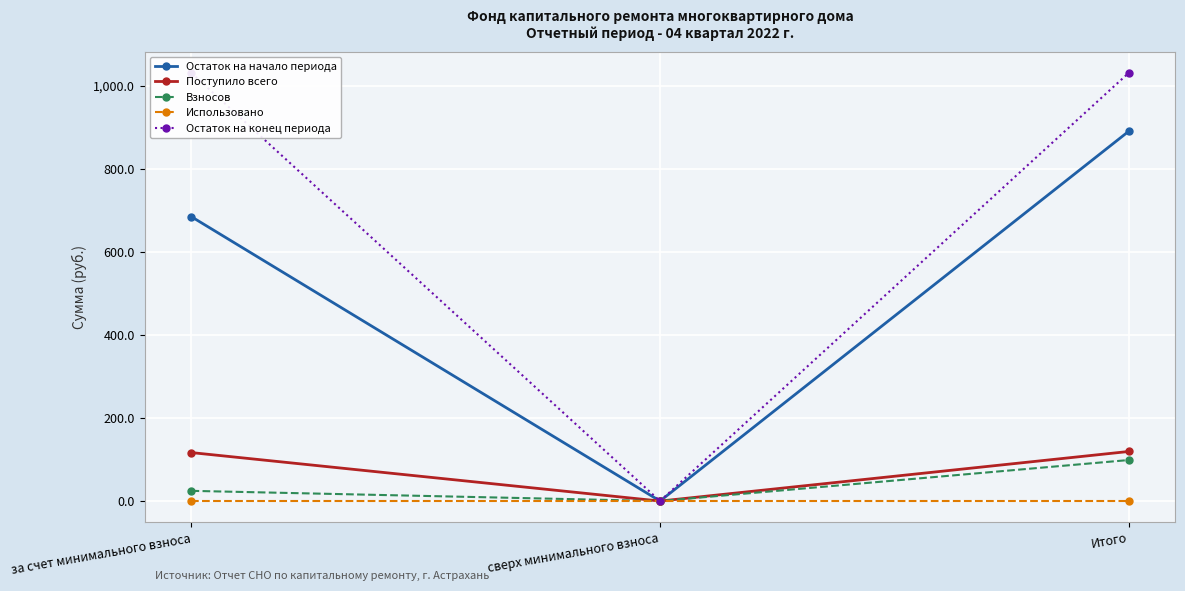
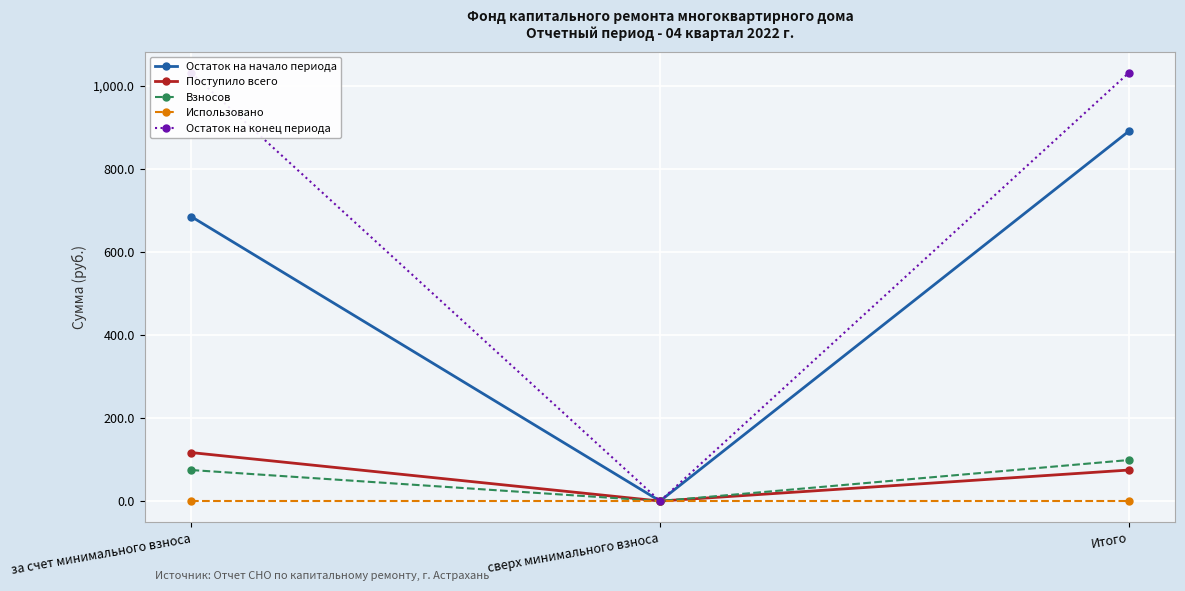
Взносов, за счет минимального взноса: 20 -> 70
Поступило всего, Итого: 120 -> 70
